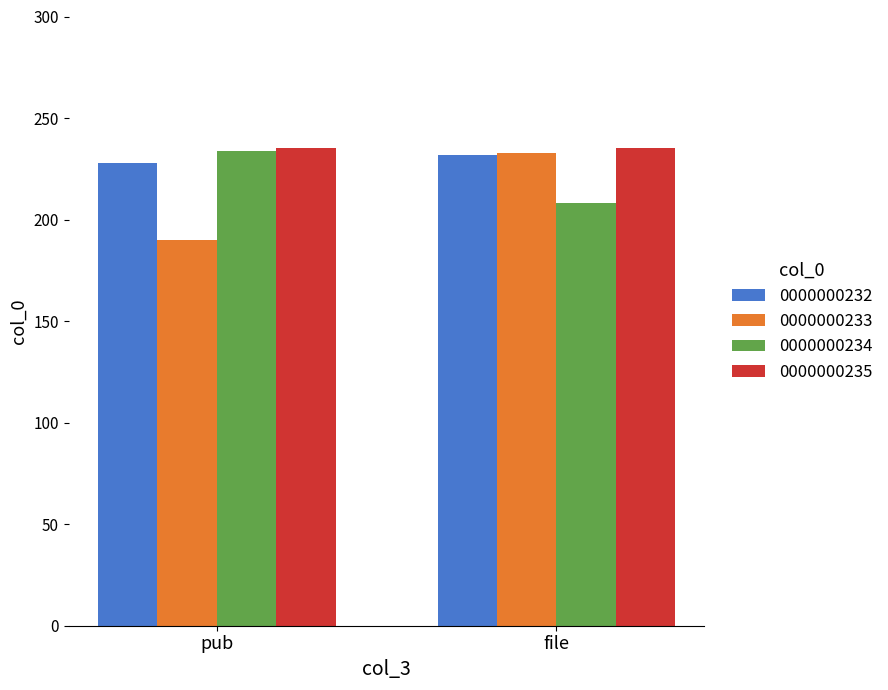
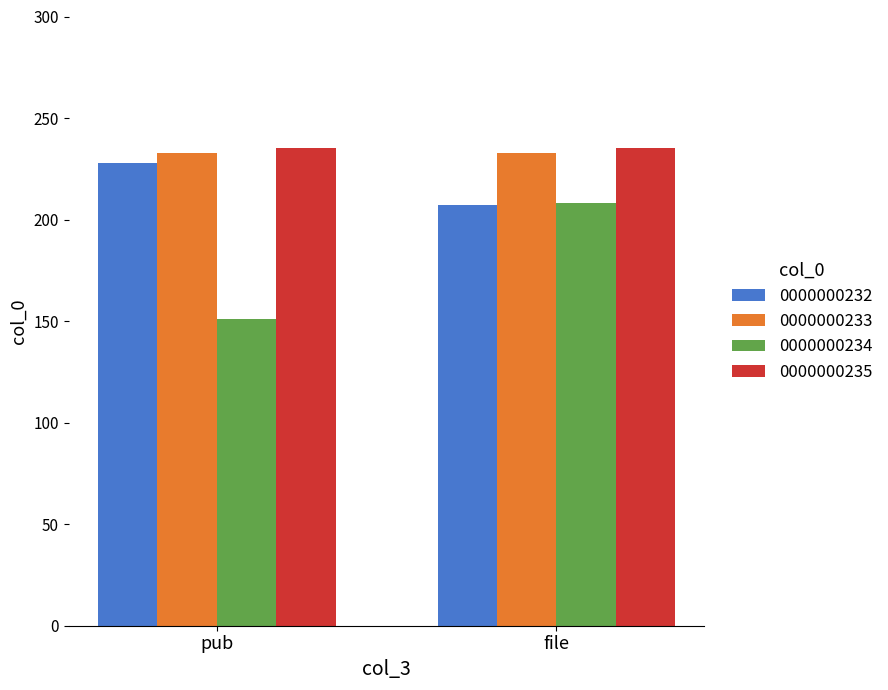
0000000233, pub: 190 -> 233
0000000234, pub: 234 -> 151
0000000232, file: 232 -> 207
